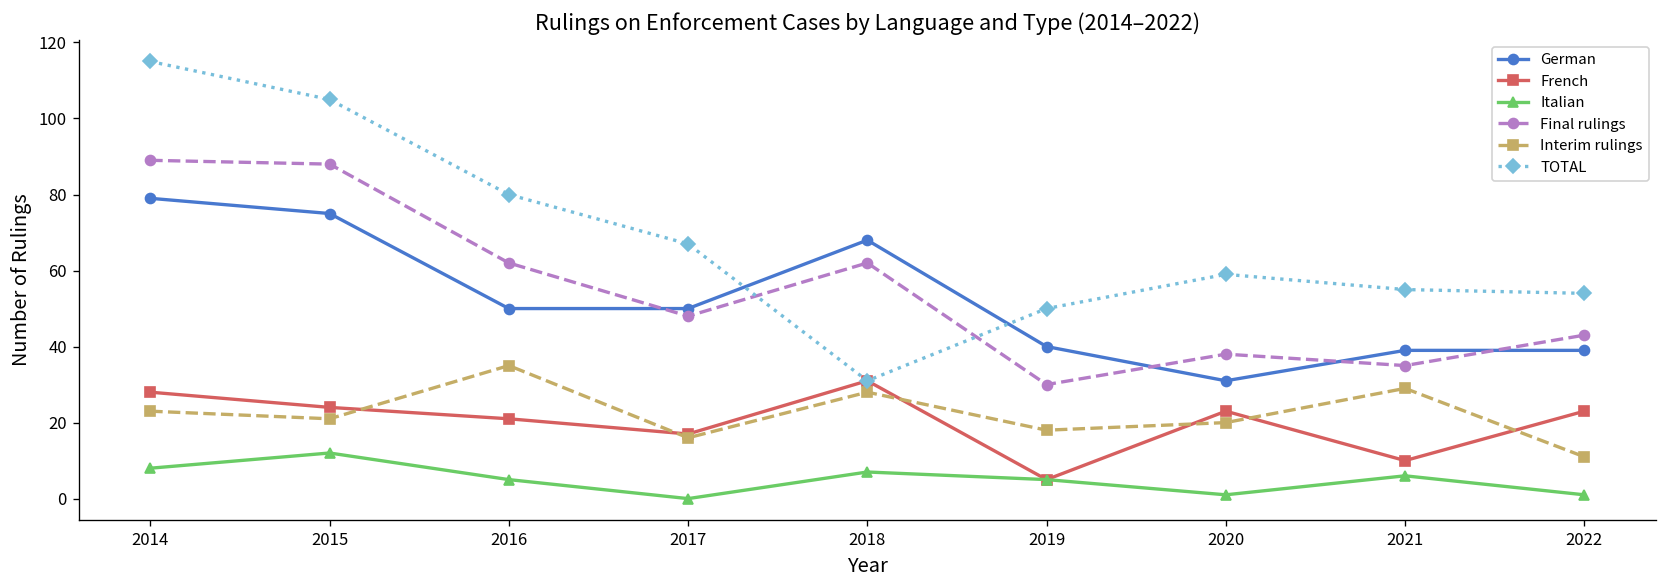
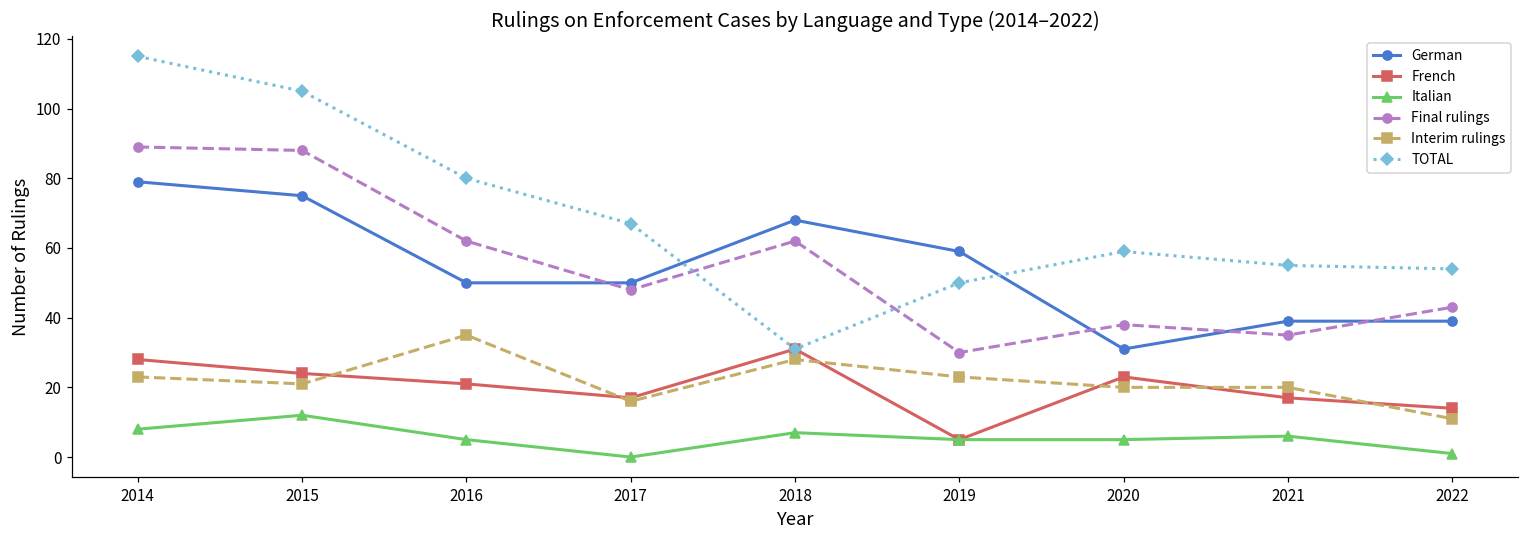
German, 2019: 40 -> 59
Interim rulings, 2019: 18 -> 23
Italian, 2020: 1 -> 5
French, 2021: 10 -> 17
Interim rulings, 2021: 29 -> 20
French, 2022: 23 -> 14
